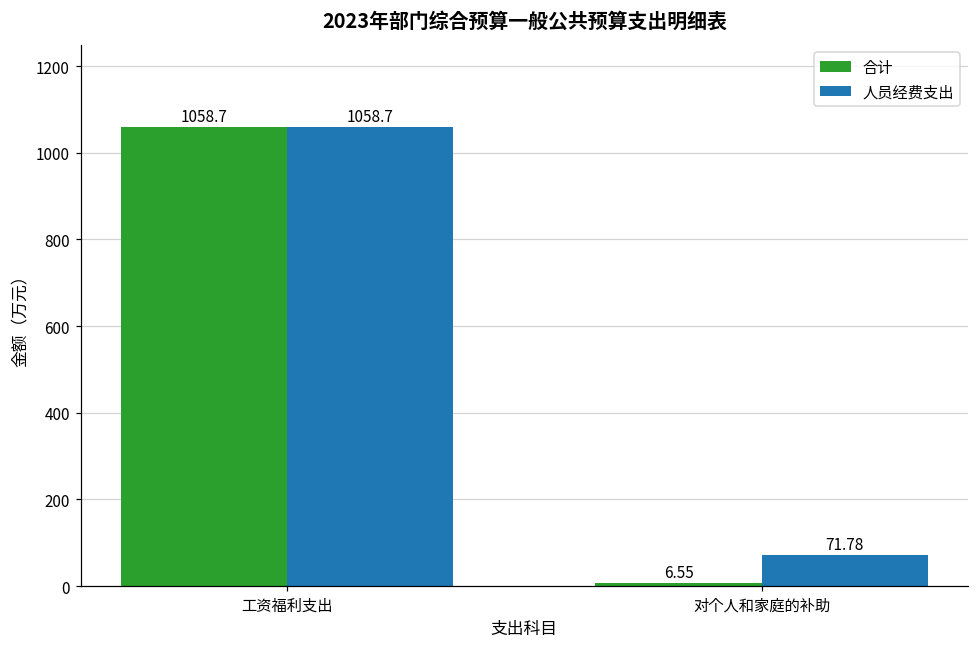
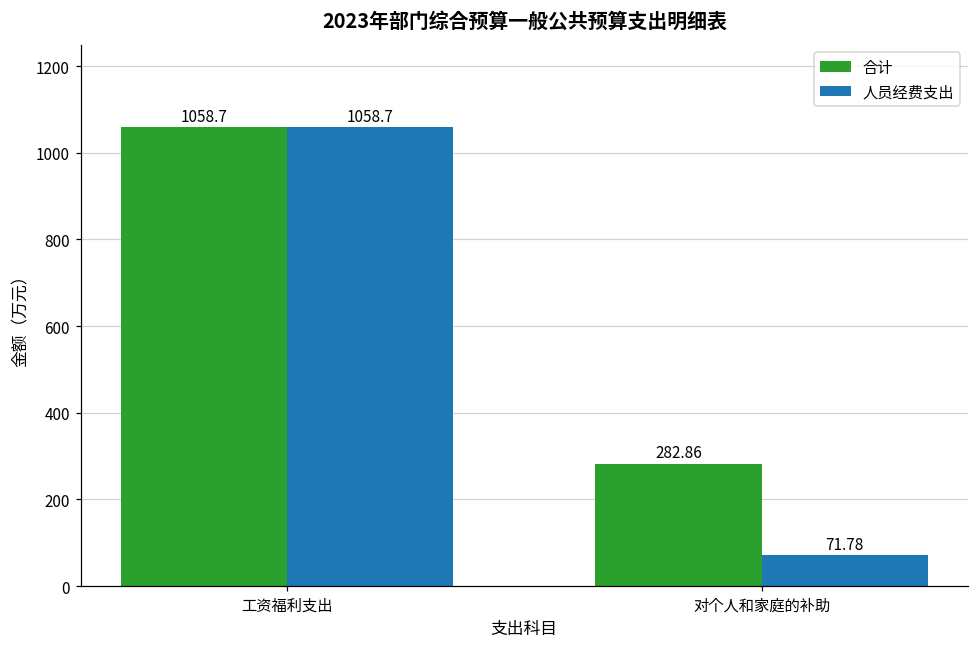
合计, 对个人和家庭的补助: 6.55 -> 282.86
